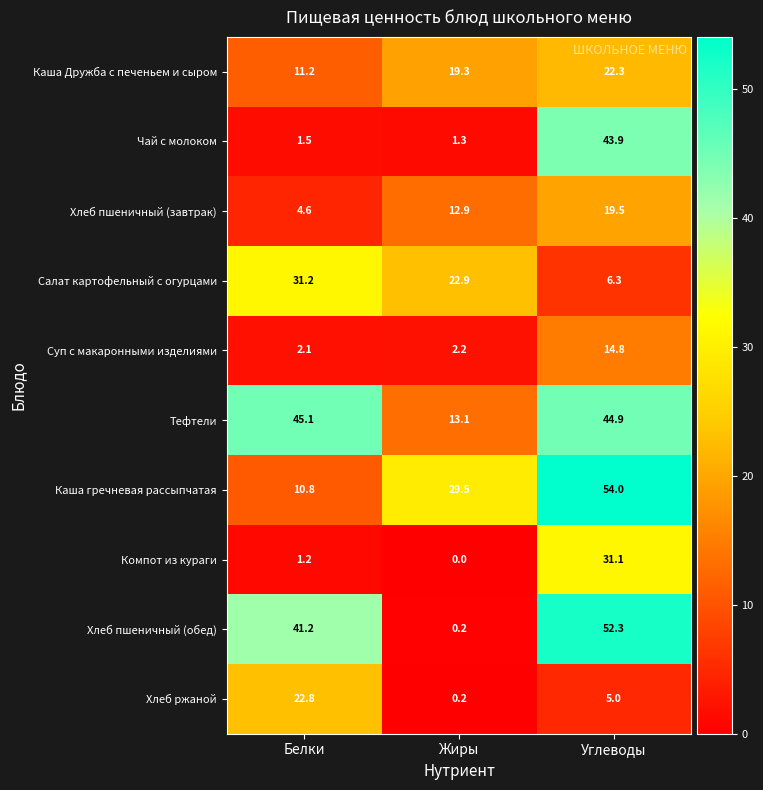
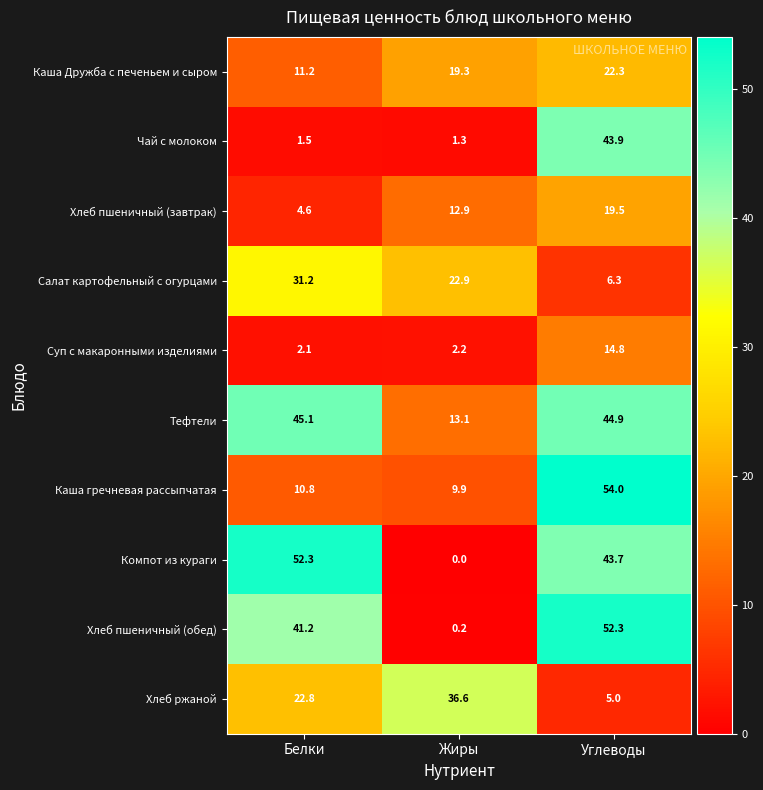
Каша гречневая рассыпчатая, Жиры: 29.5 -> 9.9
Компот из кураги, Белки: 1.2 -> 52.3
Компот из кураги, Углеводы: 31.1 -> 43.7
Хлеб ржаной, Жиры: 0.2 -> 36.6
